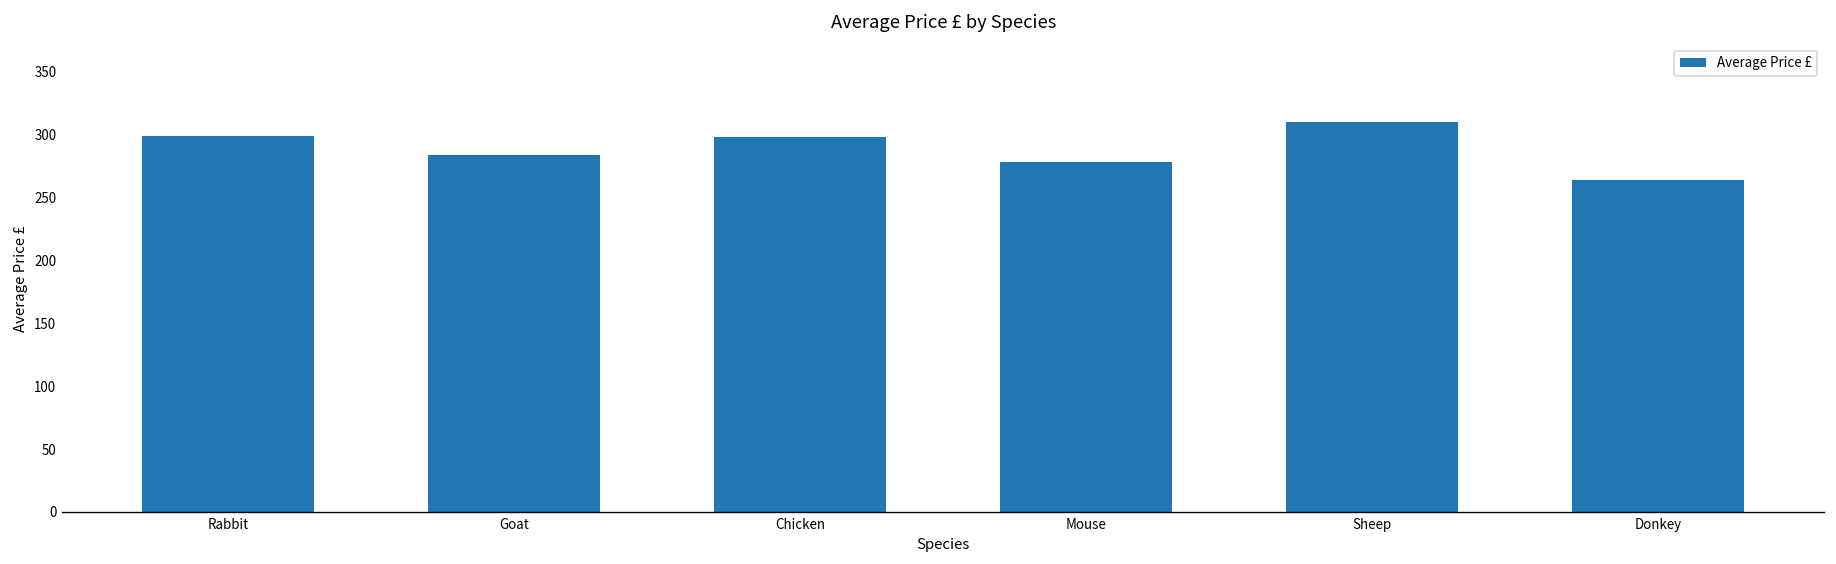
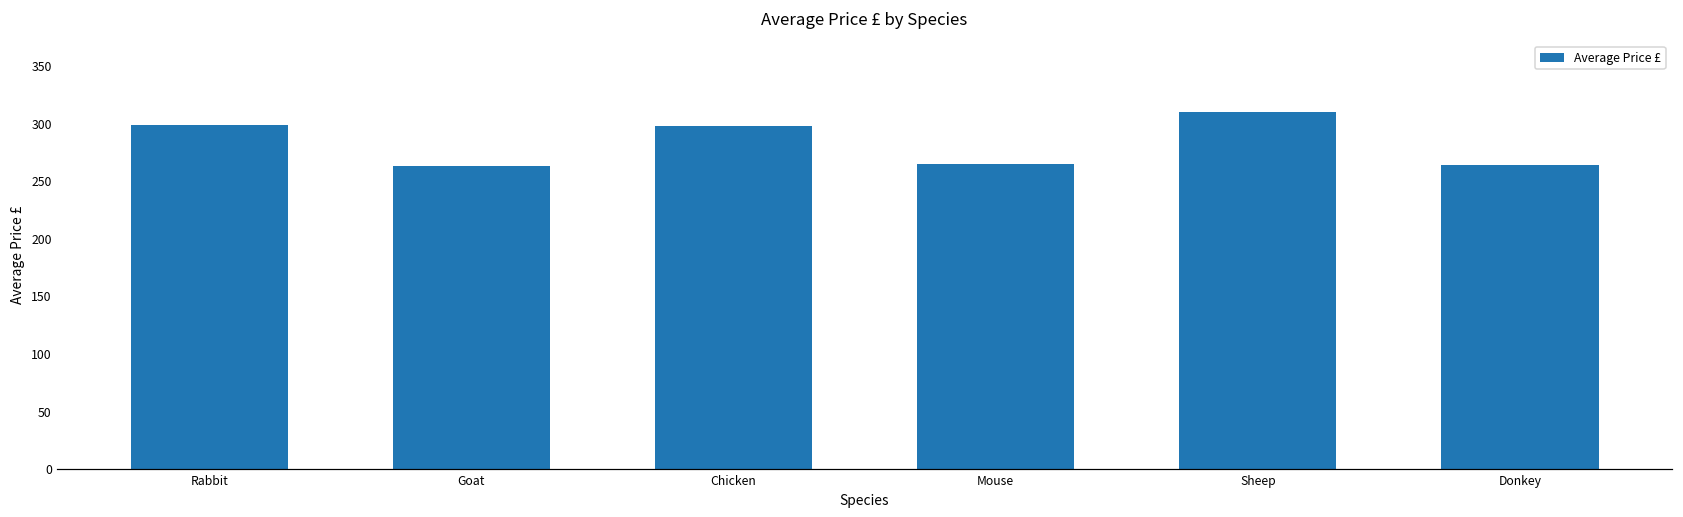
Goat: 284 -> 263
Mouse: 278 -> 265
